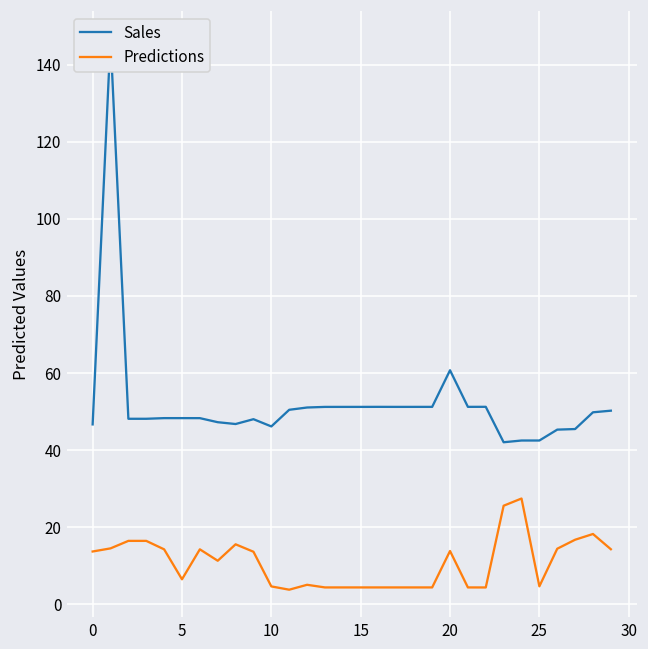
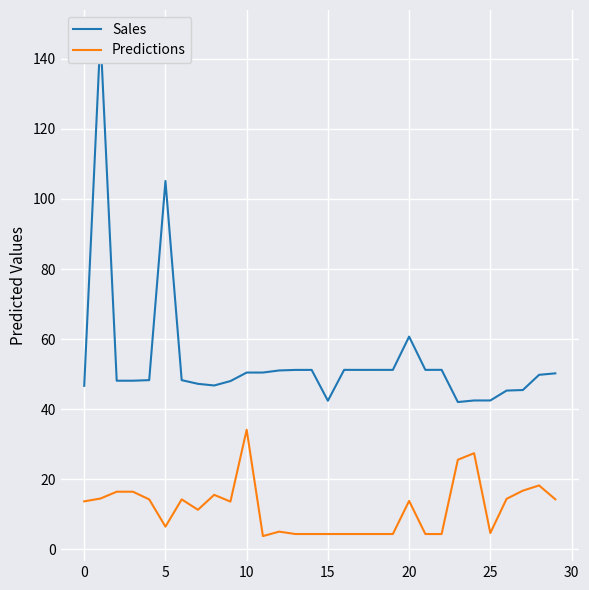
Sales, 5: 48 -> 105
Sales, 10: 46 -> 50
Predictions, 10: 5 -> 34
Sales, 15: 51 -> 42
